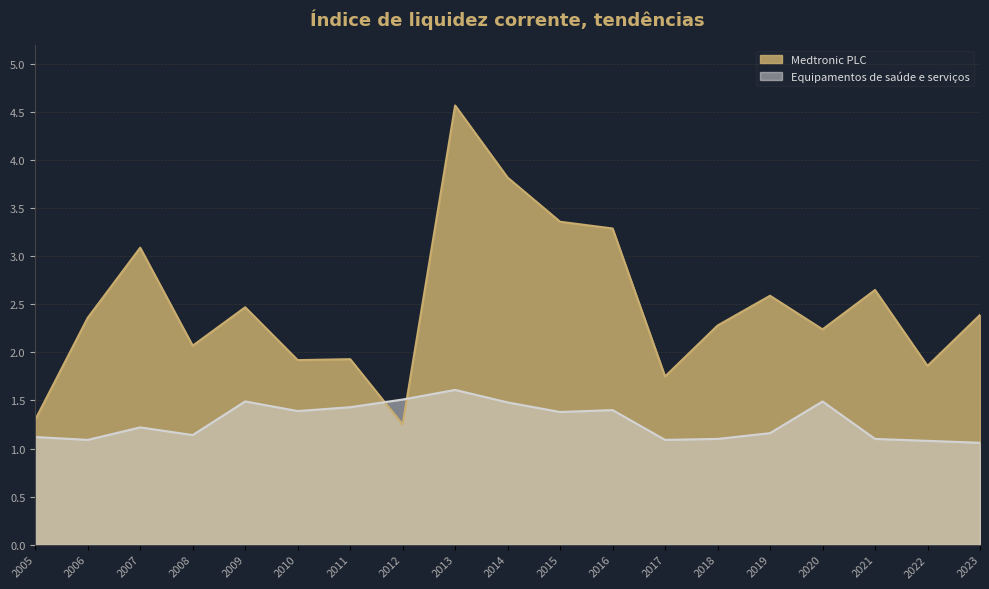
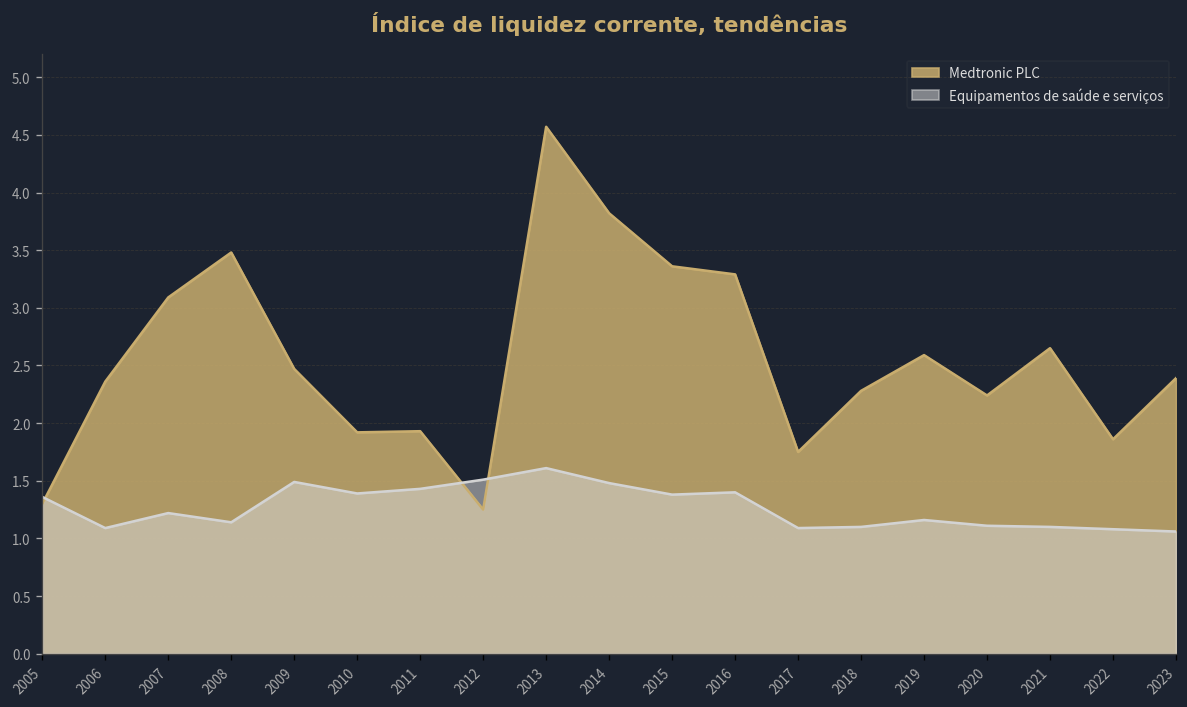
Equipamentos de saúde e serviços, 2005: 1.1 -> 1.4
Medtronic PLC, 2008: 2.1 -> 3.5
Equipamentos de saúde e serviços, 2020: 1.5 -> 1.1
